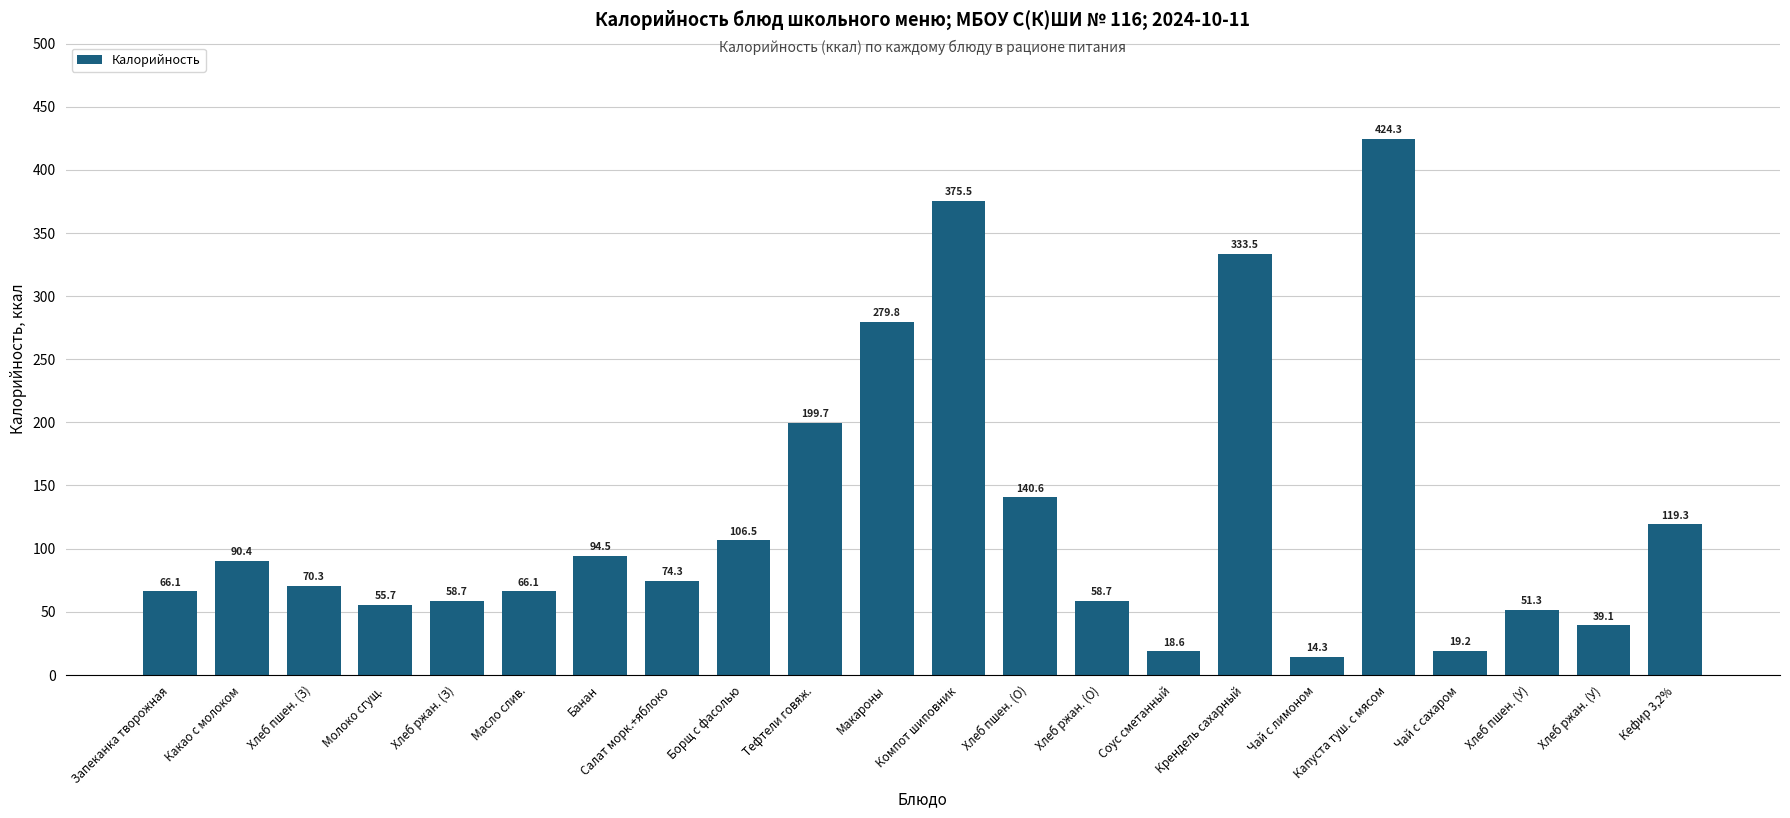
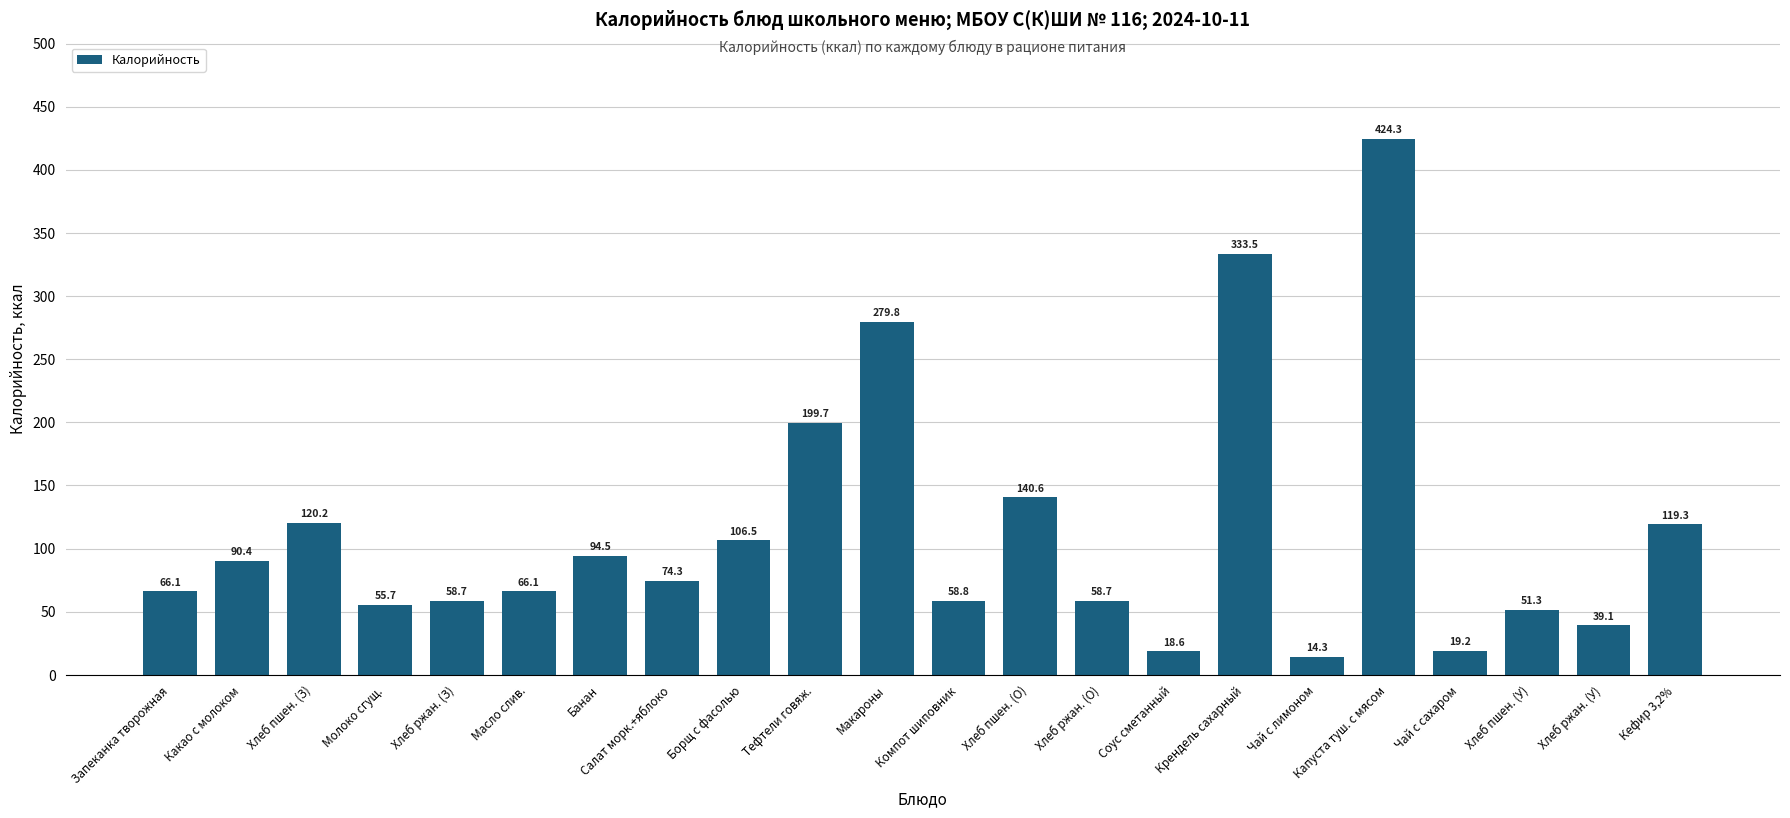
Хлеб пшен. (З): 70.3 -> 120.2
Компот шиповник: 375.5 -> 58.8
